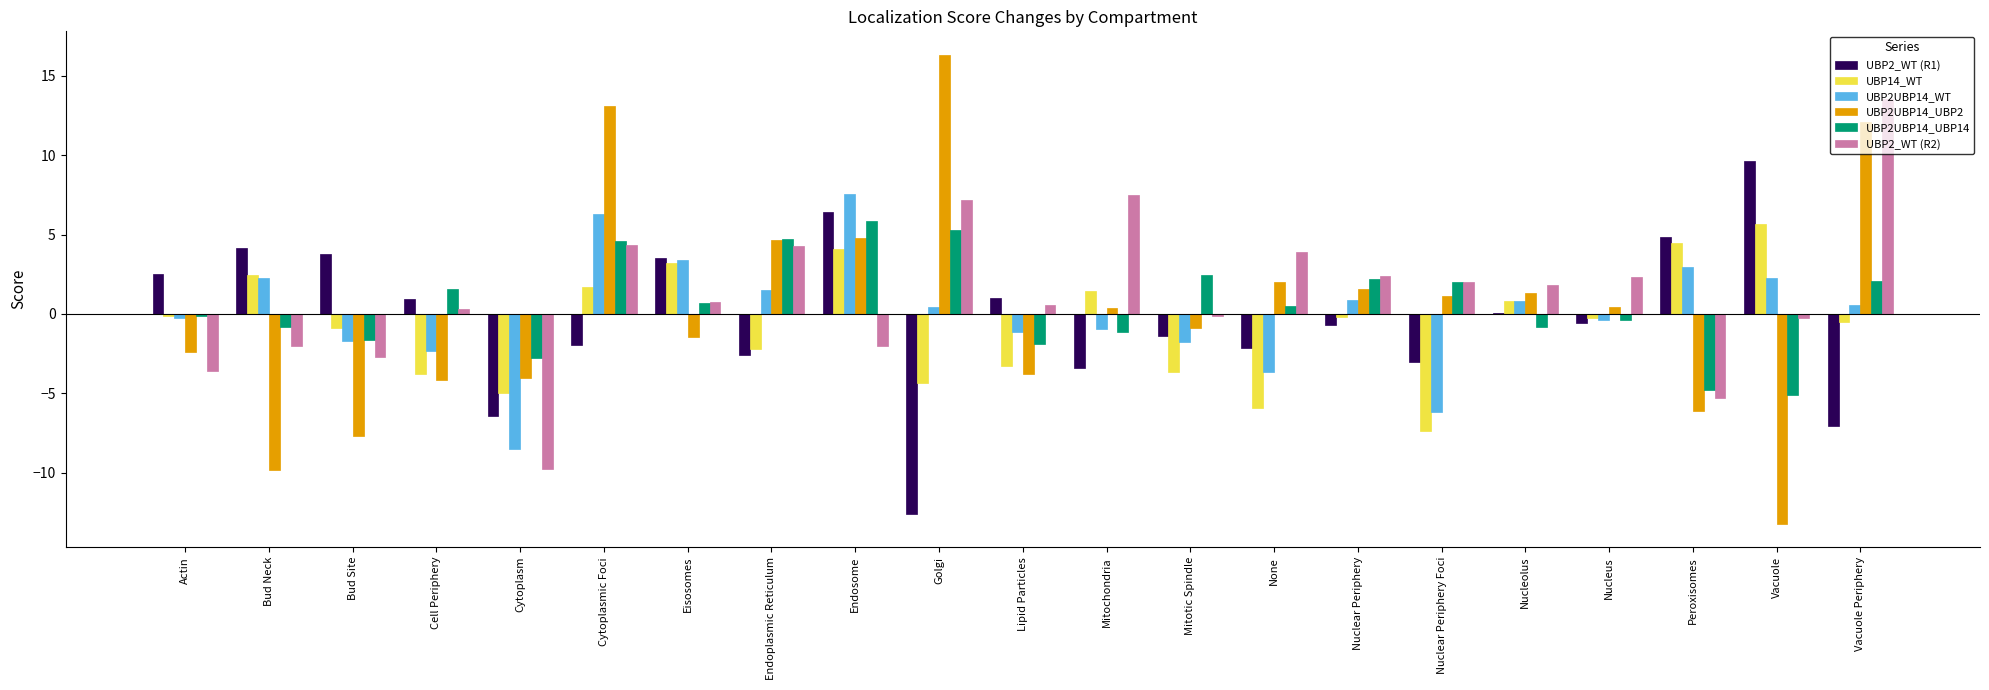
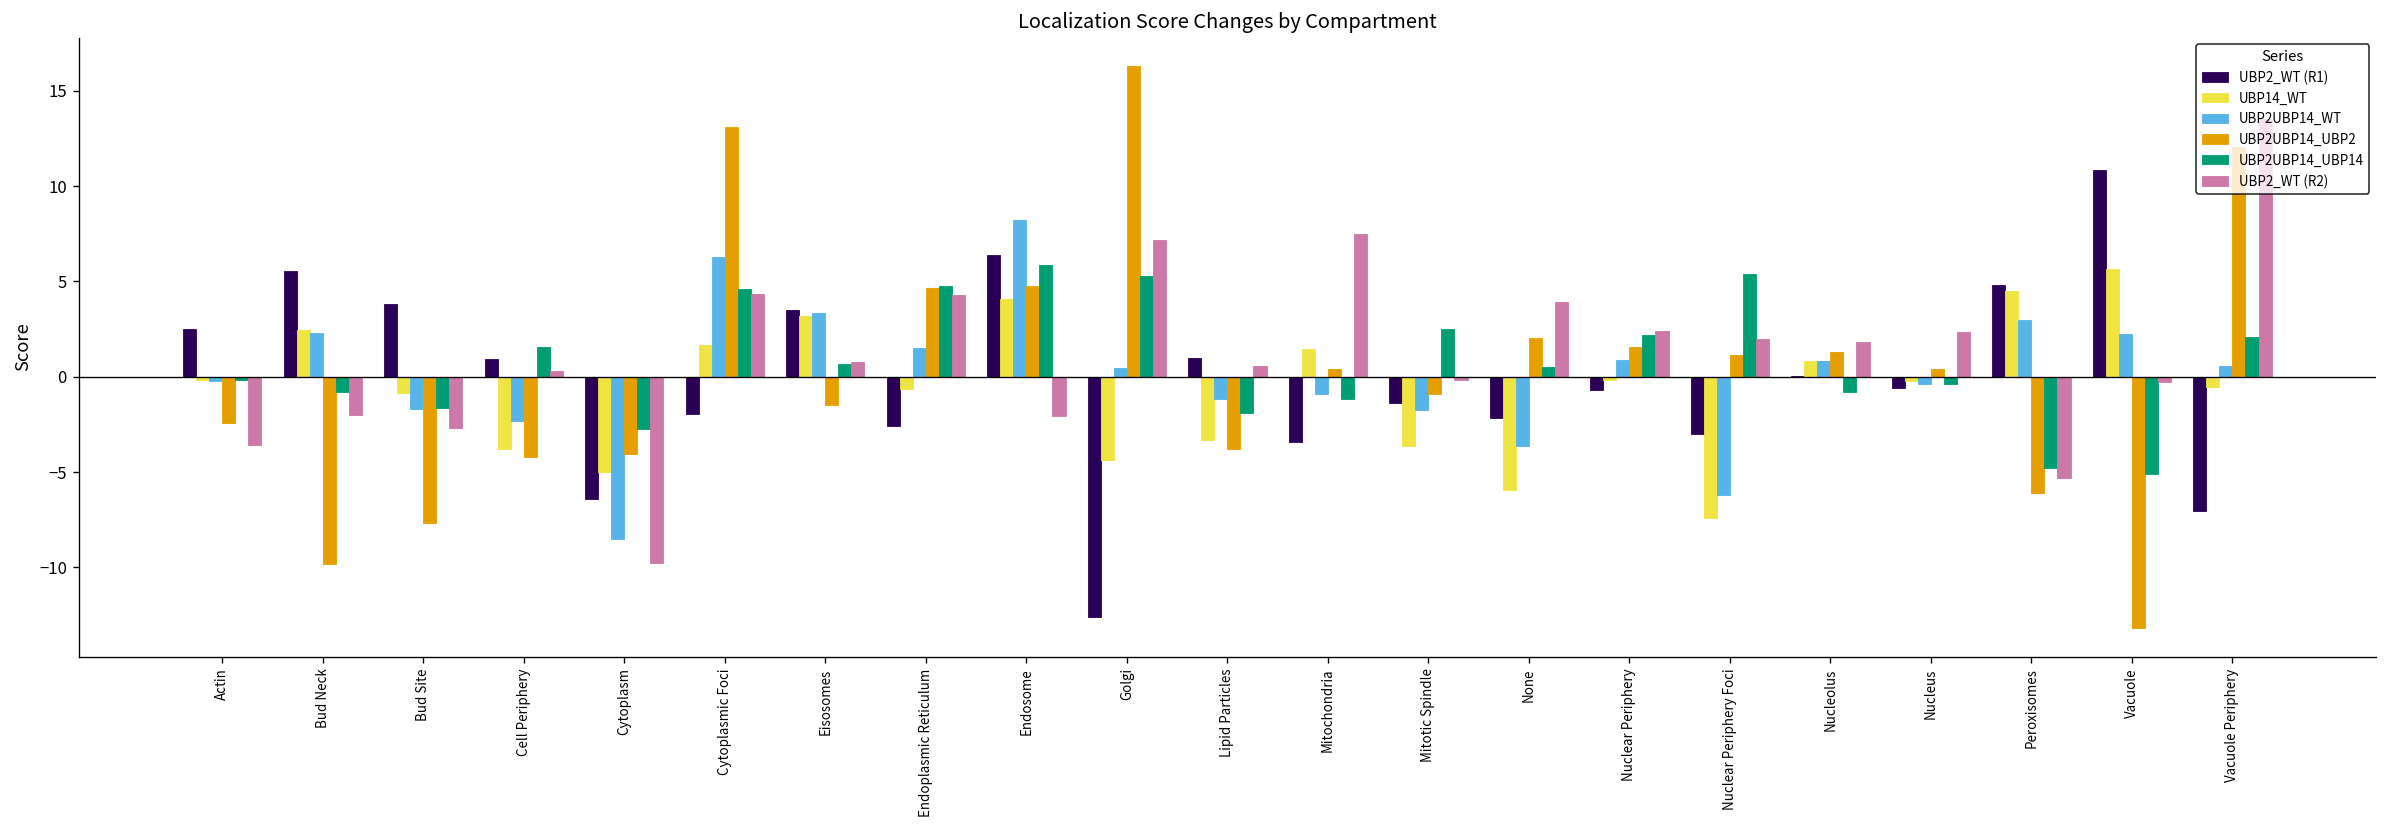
UBP2_WT (R1), Bud Neck: 4.2 -> 5.6
UBP14_WT, Endoplasmic Reticulum: -2.2 -> -0.6
UBP2UBP14_WT, Endosome: 7.6 -> 8.3
UBP2UBP14_UBP14, Nuclear Periphery Foci: 2.0 -> 5.4
UBP2_WT (R1), Vacuole: 9.6 -> 10.9
